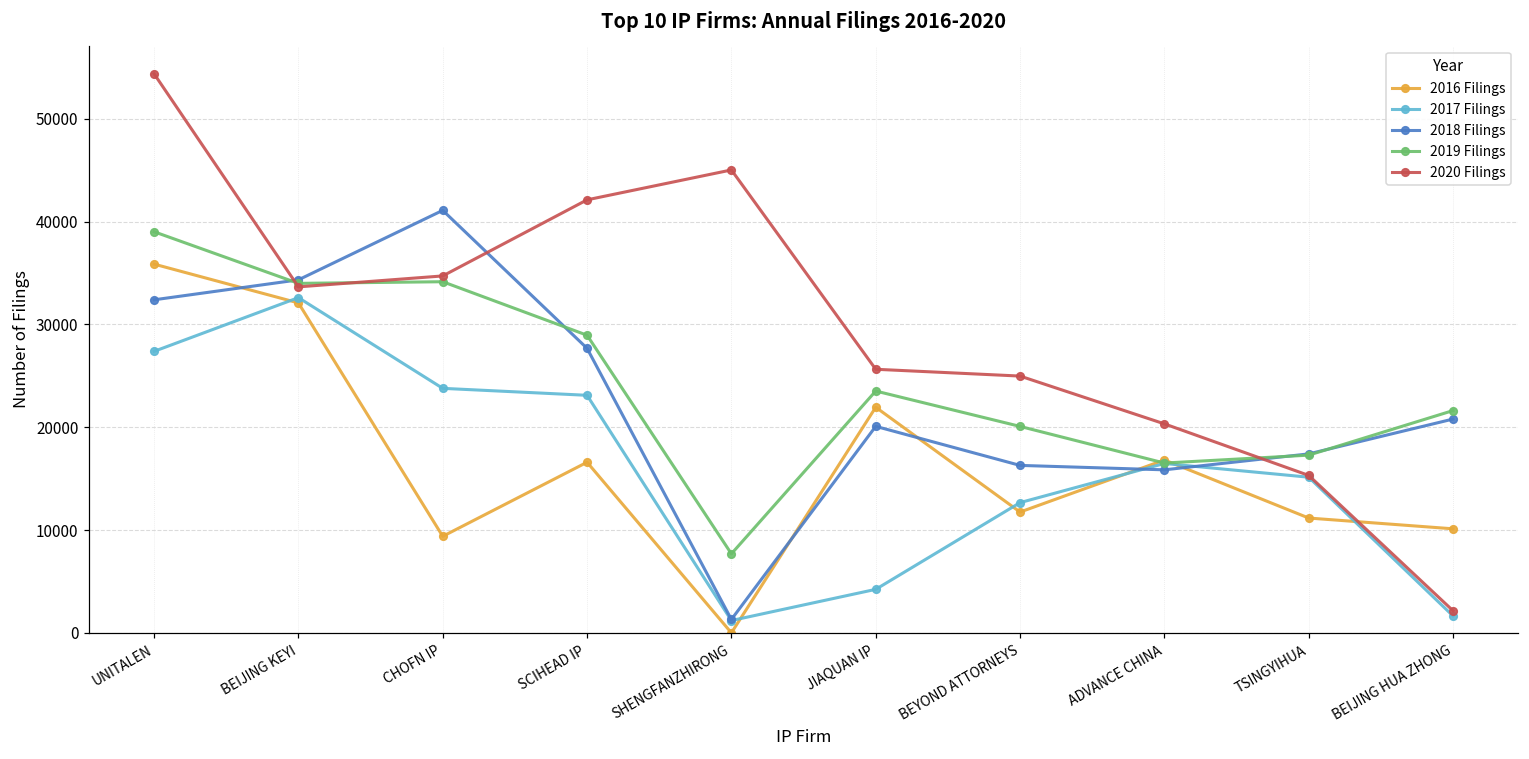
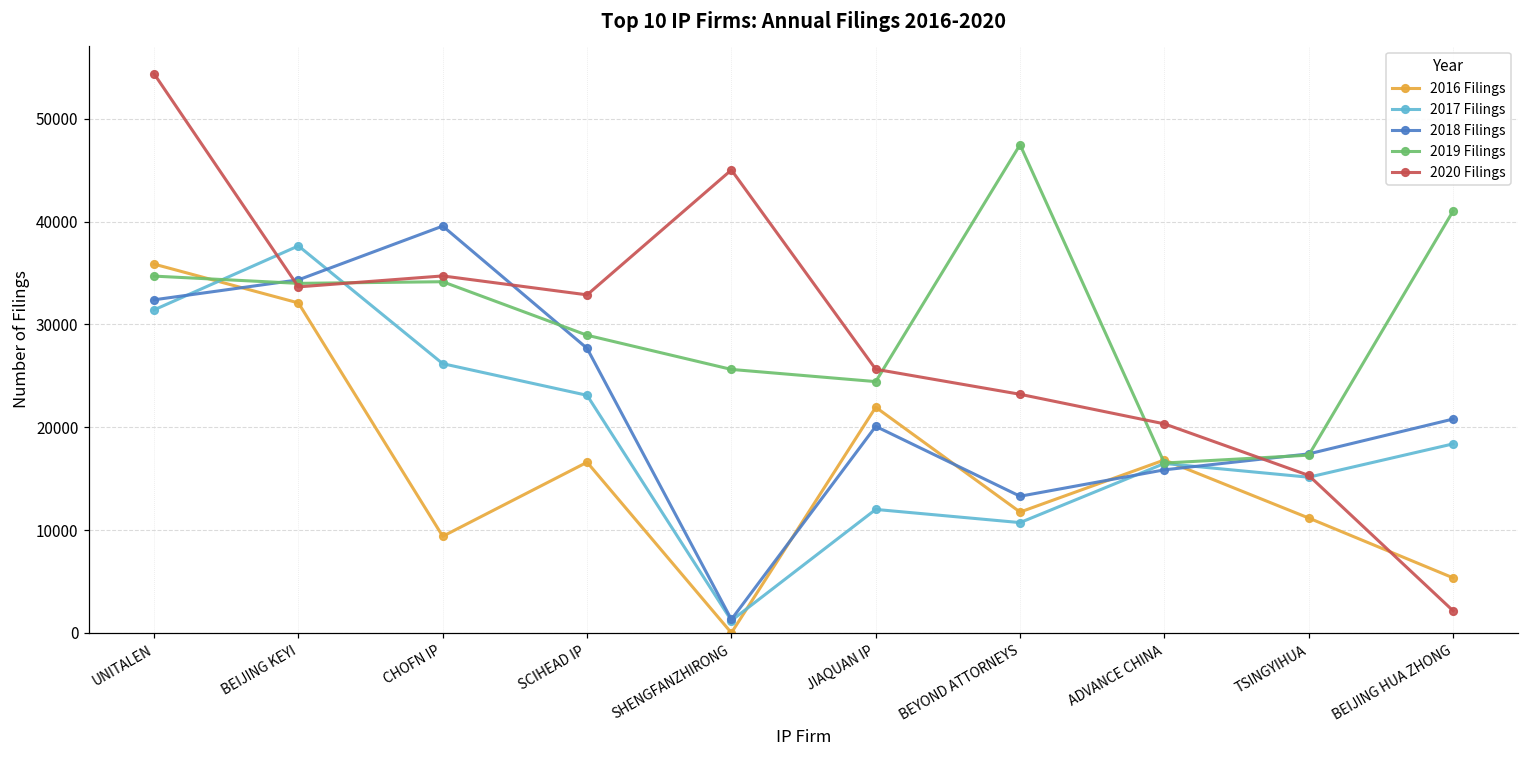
2017 Filings, UNITALEN: 27000 -> 31000
2019 Filings, UNITALEN: 39000 -> 35000
2017 Filings, BEIJING KEYI: 33000 -> 38000
2017 Filings, CHOFN IP: 24000 -> 26000
2018 Filings, CHOFN IP: 41000 -> 40000
2020 Filings, SCIHEAD IP: 42000 -> 33000
2019 Filings, SHENGFANZHIRONG: 8000 -> 26000
2017 Filings, JIAQUAN IP: 4000 -> 12000
2019 Filings, JIAQUAN IP: 23500 -> 24400
2017 Filings, BEYOND ATTORNEYS: 13000 -> 11000
2018 Filings, BEYOND ATTORNEYS: 16000 -> 13000
2019 Filings, BEYOND ATTORNEYS: 20000 -> 47000
2020 Filings, BEYOND ATTORNEYS: 25000 -> 23000
2016 Filings, BEIJING HUA ZHONG: 10000 -> 5000
2017 Filings, BEIJING HUA ZHONG: 2000 -> 18000
2019 Filings, BEIJING HUA ZHONG: 22000 -> 41000
